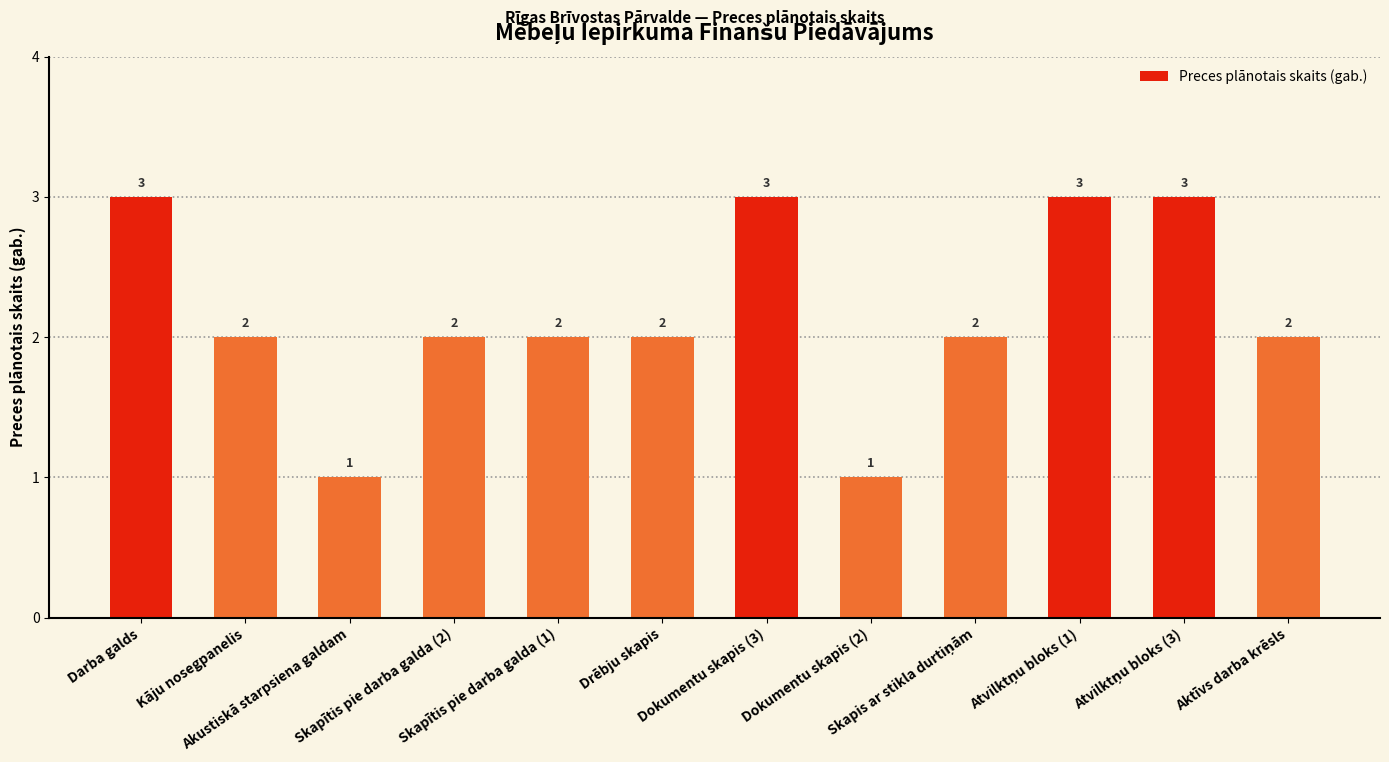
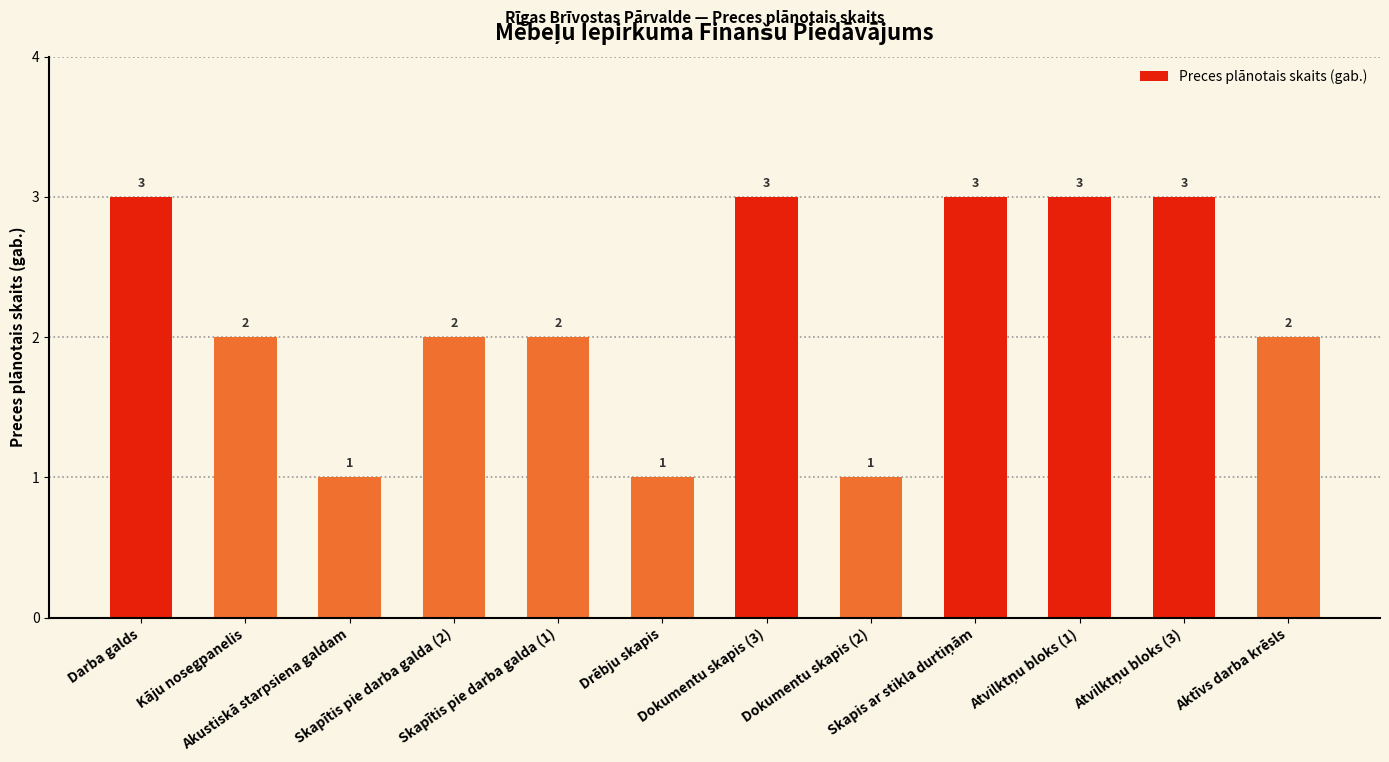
Drēbju skapis: 2 -> 1
Skapis ar stikla durtiņām: 2 -> 3
